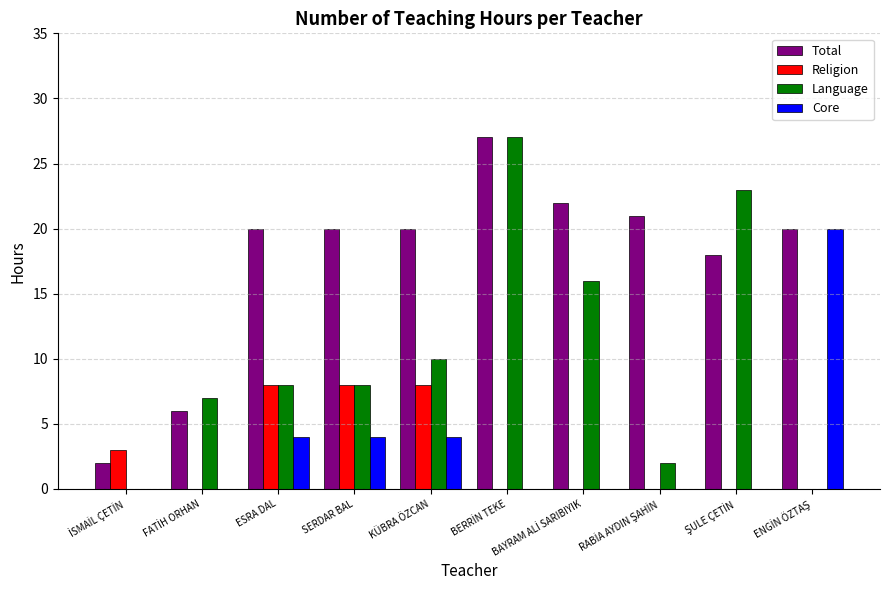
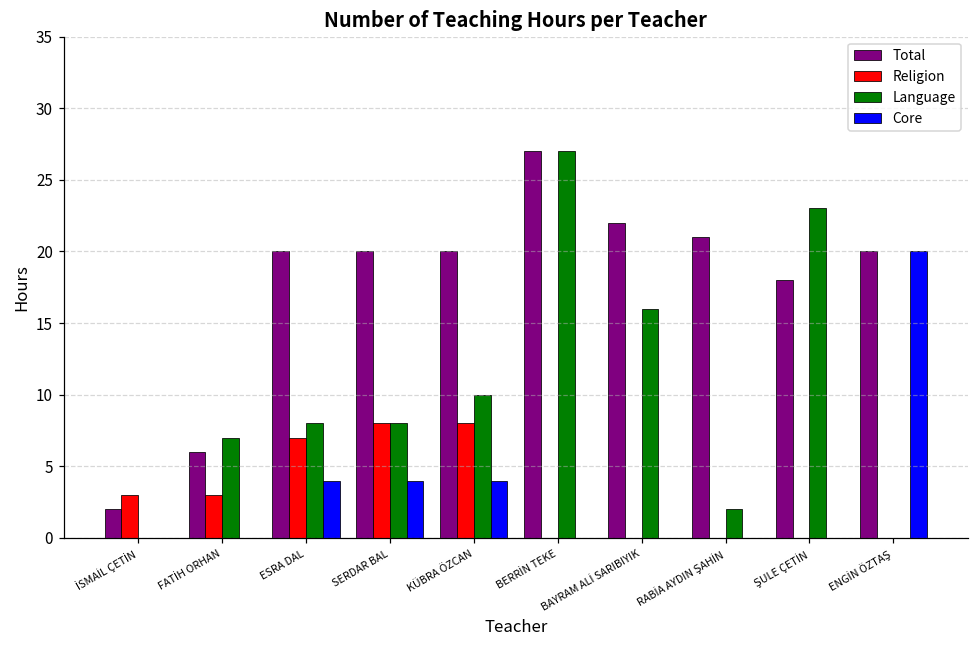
Religion, FATİH ORHAN: 0 -> 3
Religion, ESRA DAL: 8 -> 7
